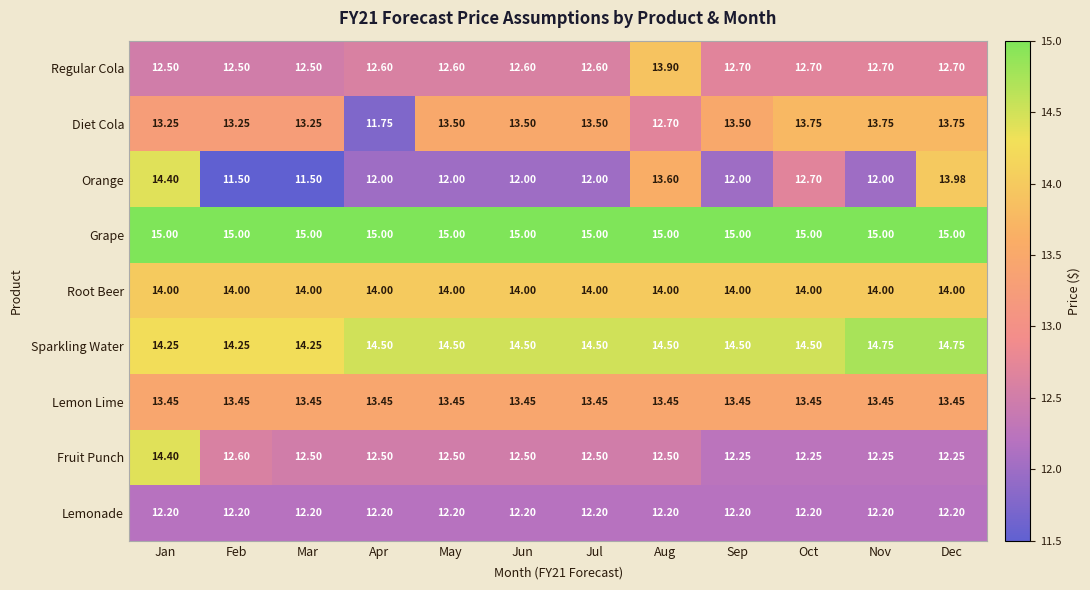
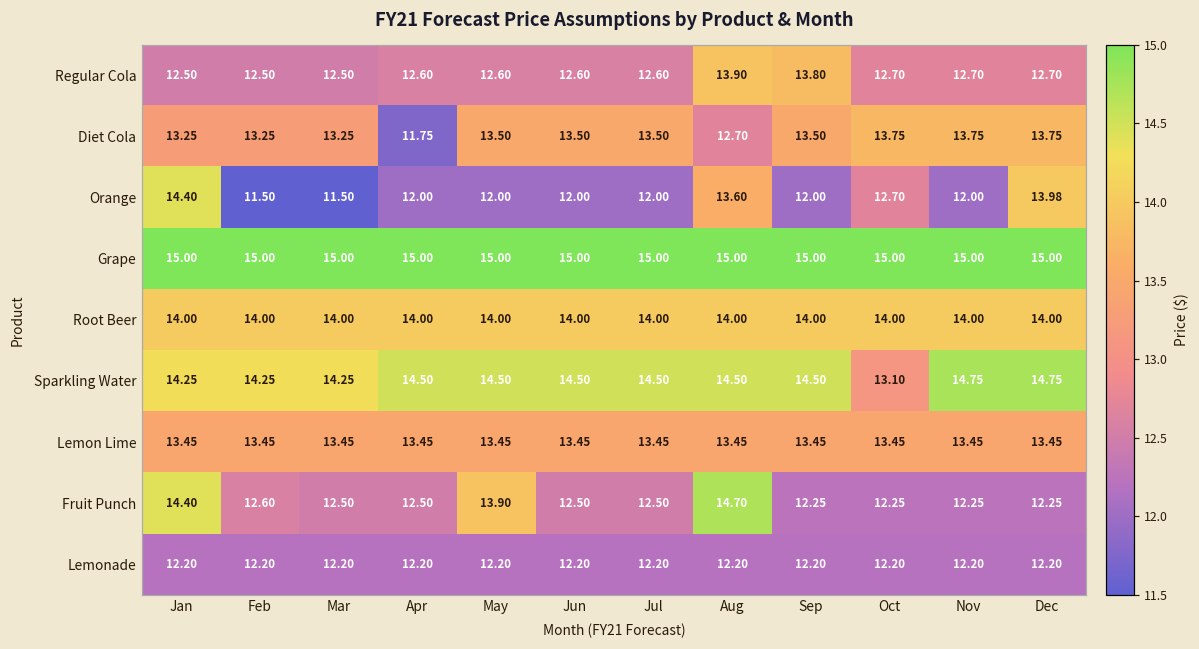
Regular Cola, Sep: 12.70 -> 13.80
Sparkling Water, Oct: 14.50 -> 13.10
Fruit Punch, May: 12.50 -> 13.90
Fruit Punch, Aug: 12.50 -> 14.70
